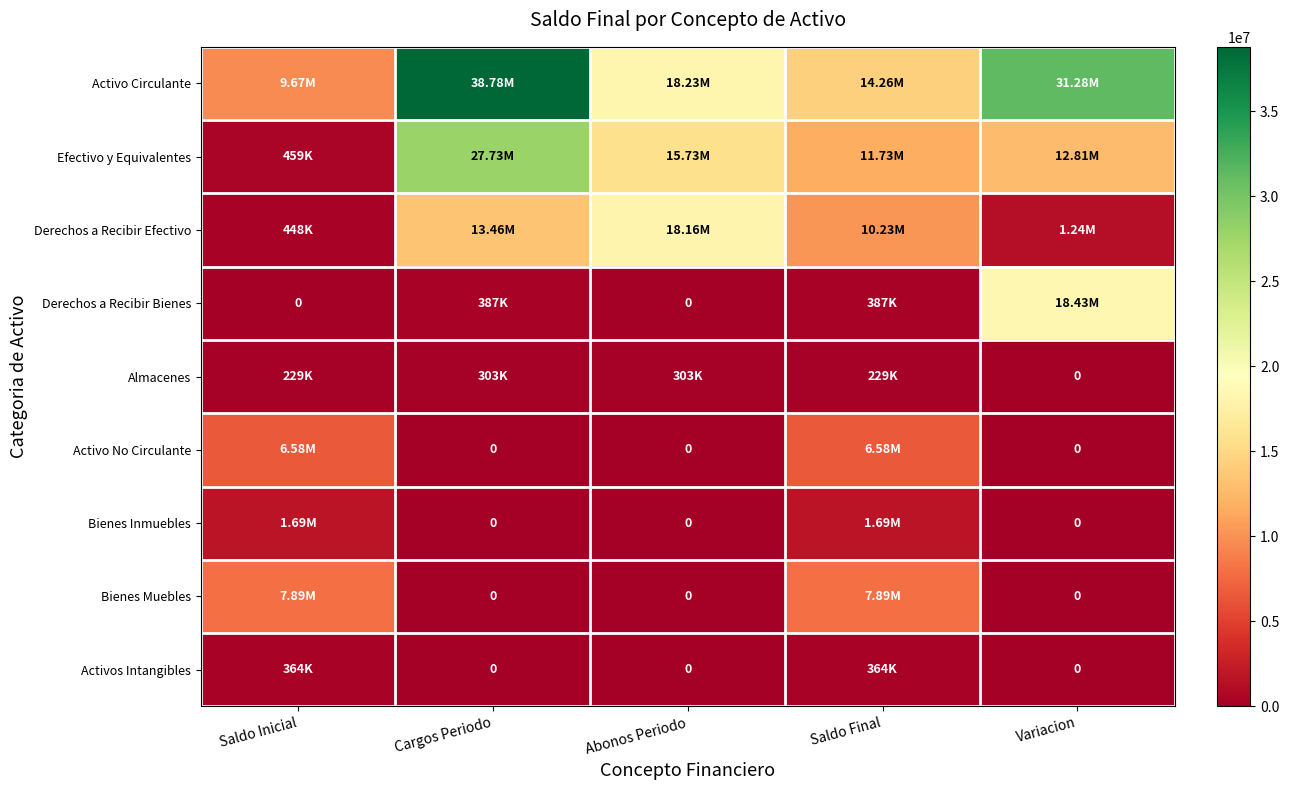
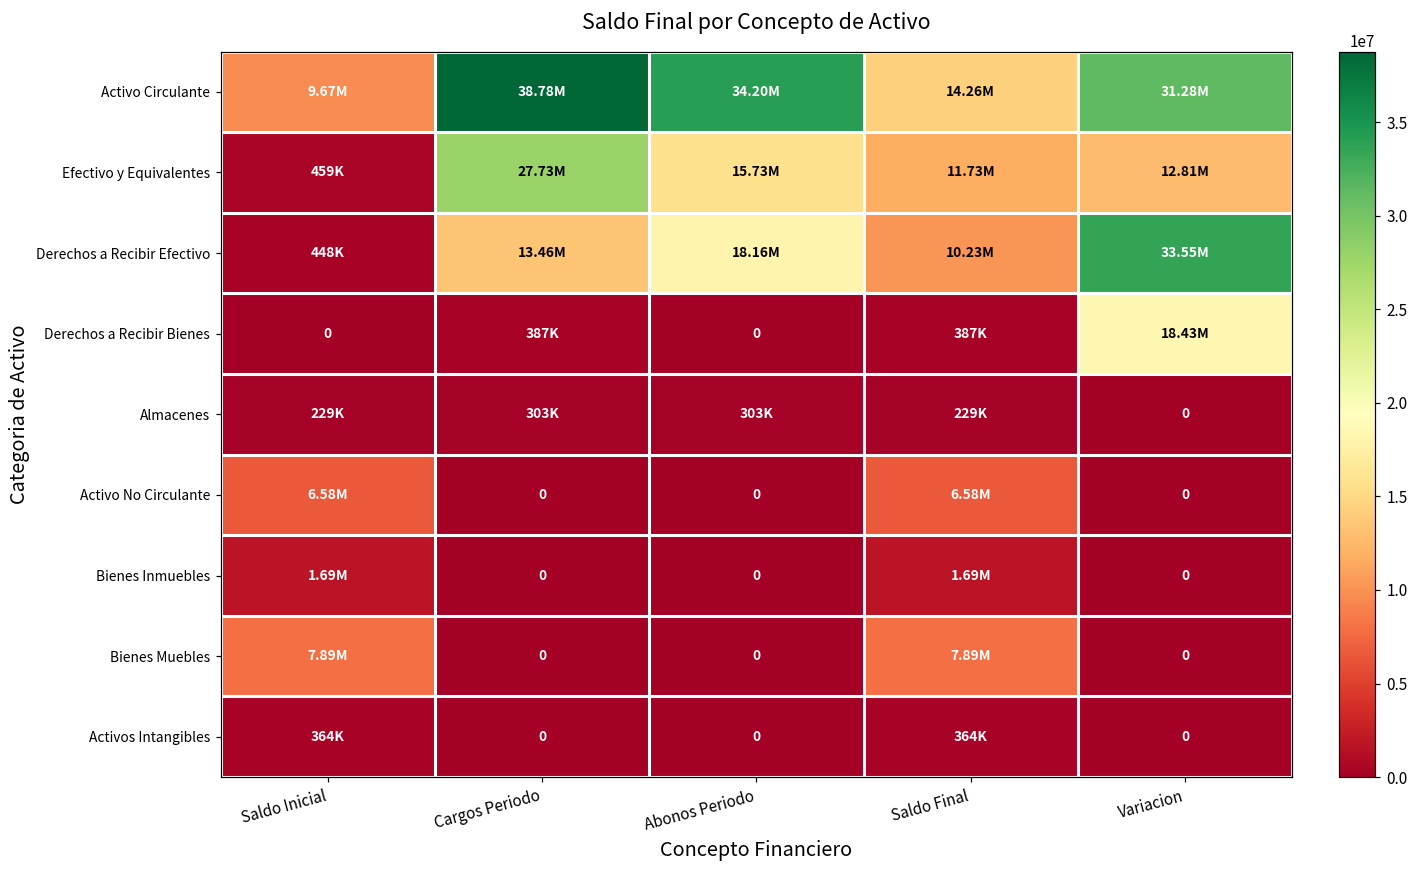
Activo Circulante, Abonos Periodo: 18.23M -> 34.20M
Derechos a Recibir Efectivo, Variacion: 1.24M -> 33.55M
